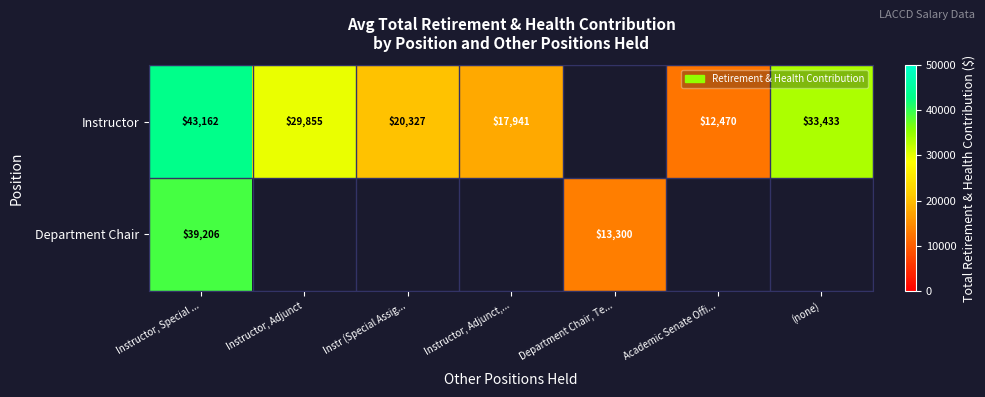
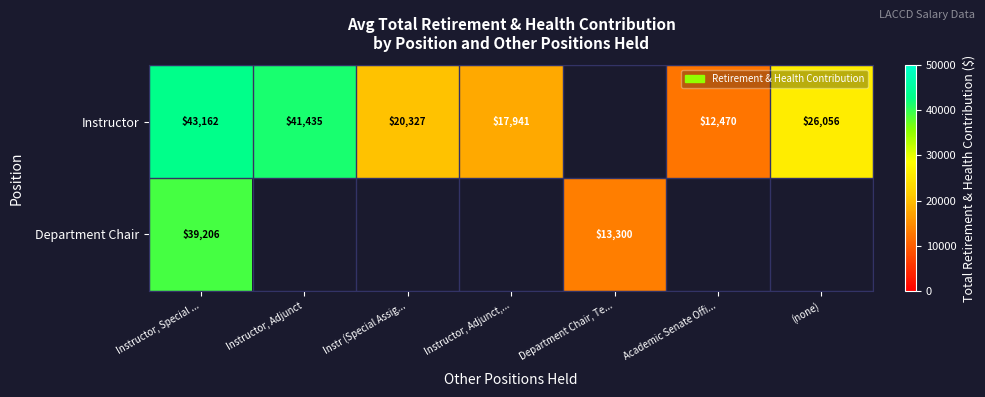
Instructor, Instructor, Adjunct: $29,855 -> $41,435
Instructor, (none): $33,433 -> $26,056
